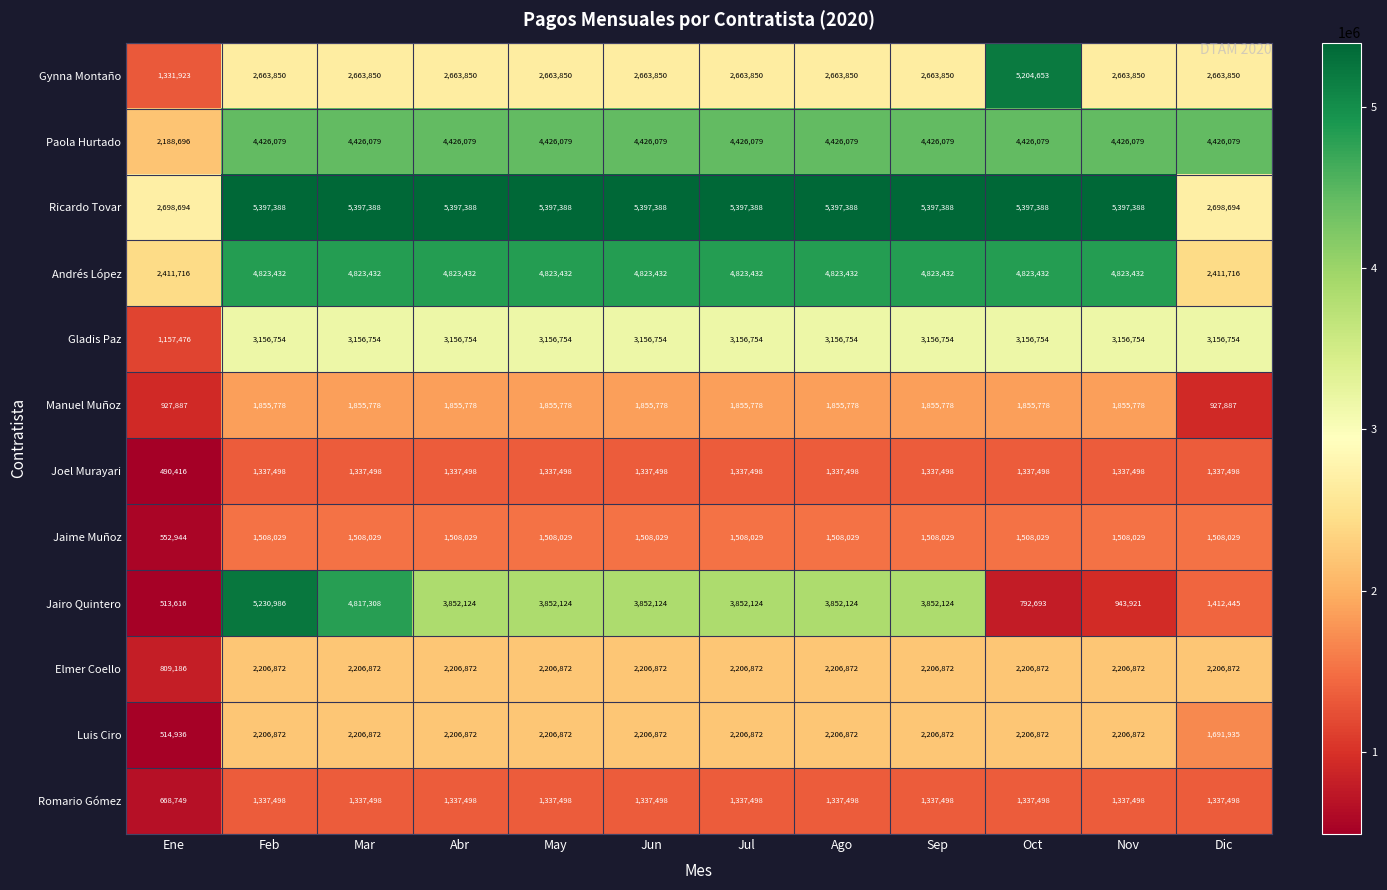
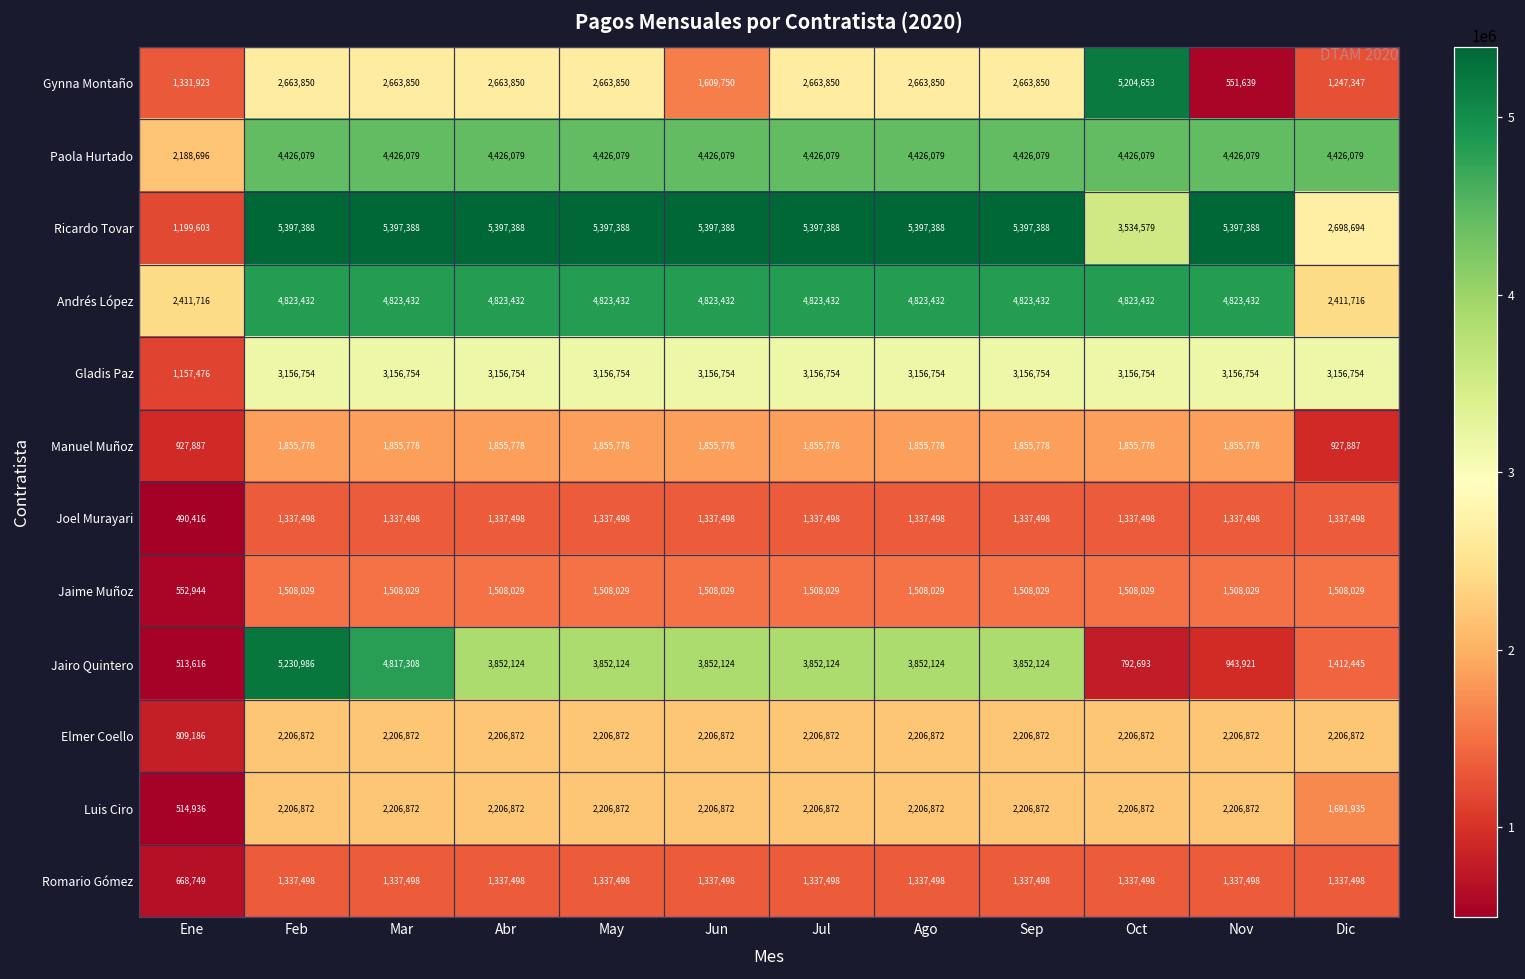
Gynna Montaño, Jun: 2,663,850 -> 1,609,750
Gynna Montaño, Nov: 2,663,850 -> 551,639
Gynna Montaño, Dic: 2,663,850 -> 1,247,347
Ricardo Tovar, Ene: 2,698,694 -> 1,199,603
Ricardo Tovar, Oct: 5,397,388 -> 3,534,579
